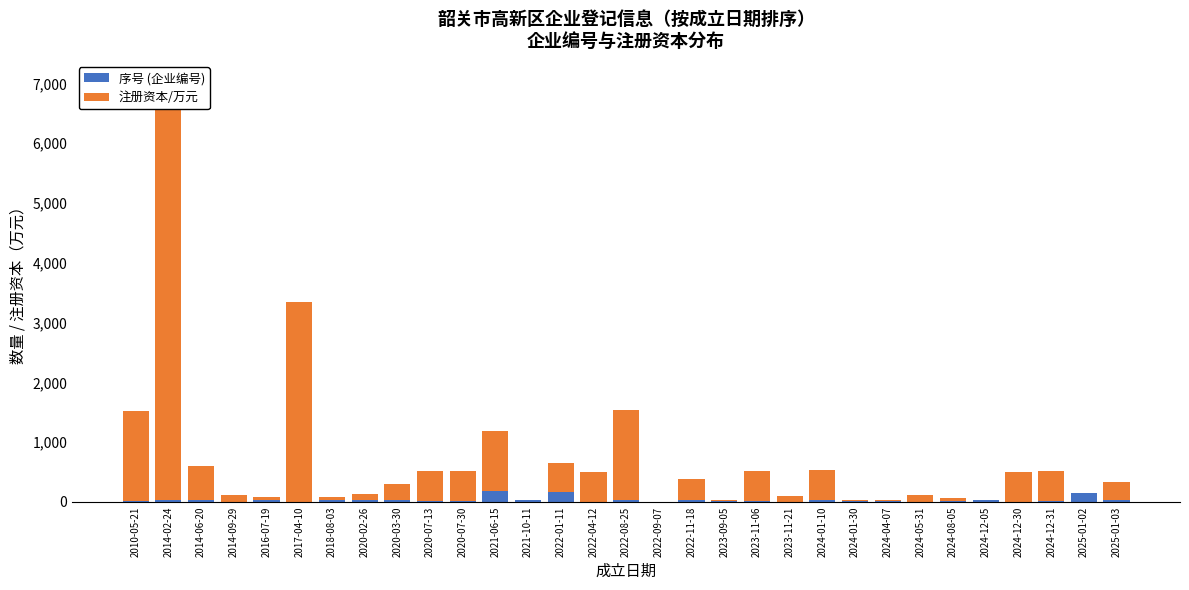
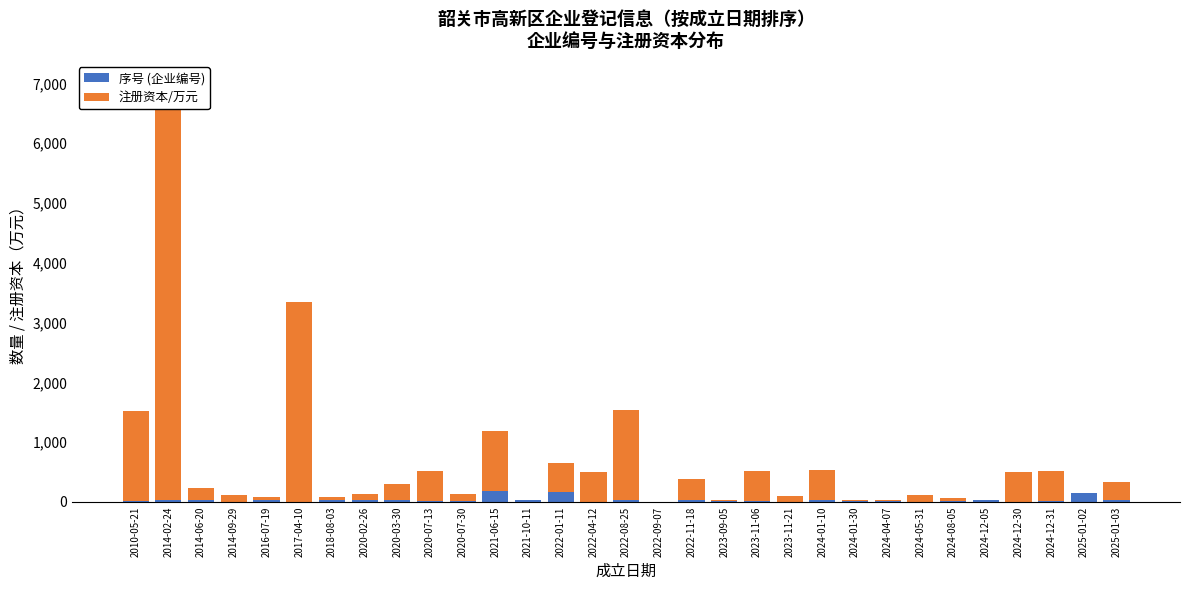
注册资本/万元, 2014-06-20: 600 -> 200
注册资本/万元, 2020-07-30: 500 -> 100
